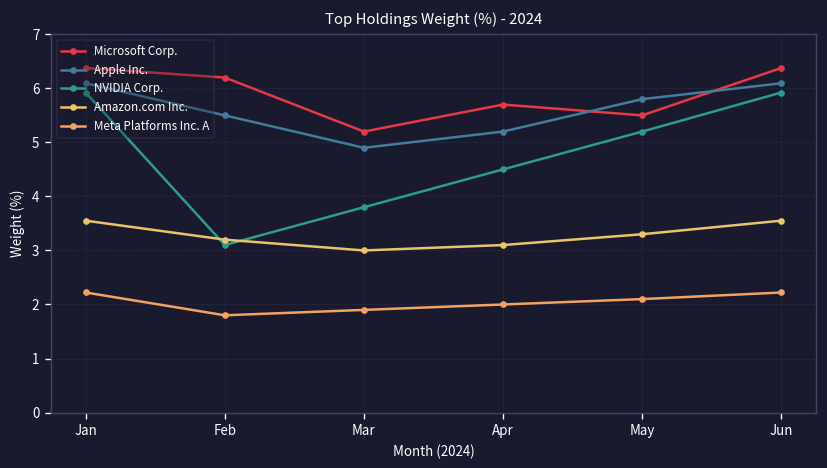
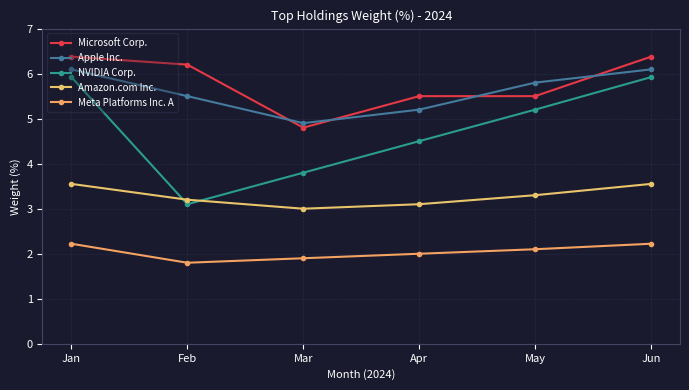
Microsoft Corp., Mar: 5.2 -> 4.8
Microsoft Corp., Apr: 5.7 -> 5.5
